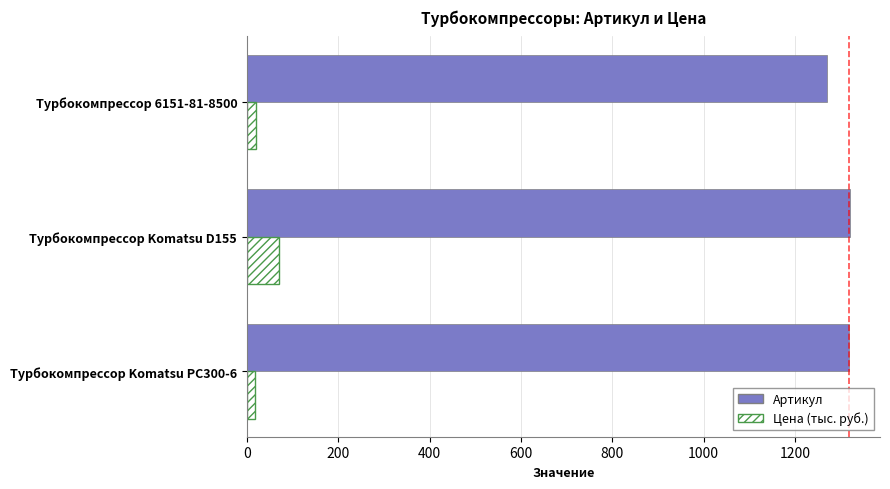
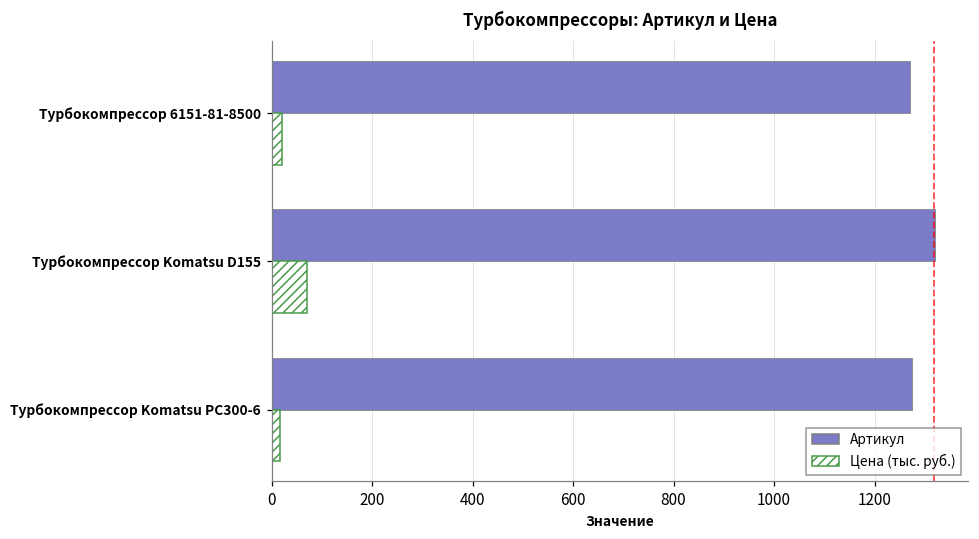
Артикул, Турбокомпрессор Komatsu PC300-6: 1320 -> 1270
